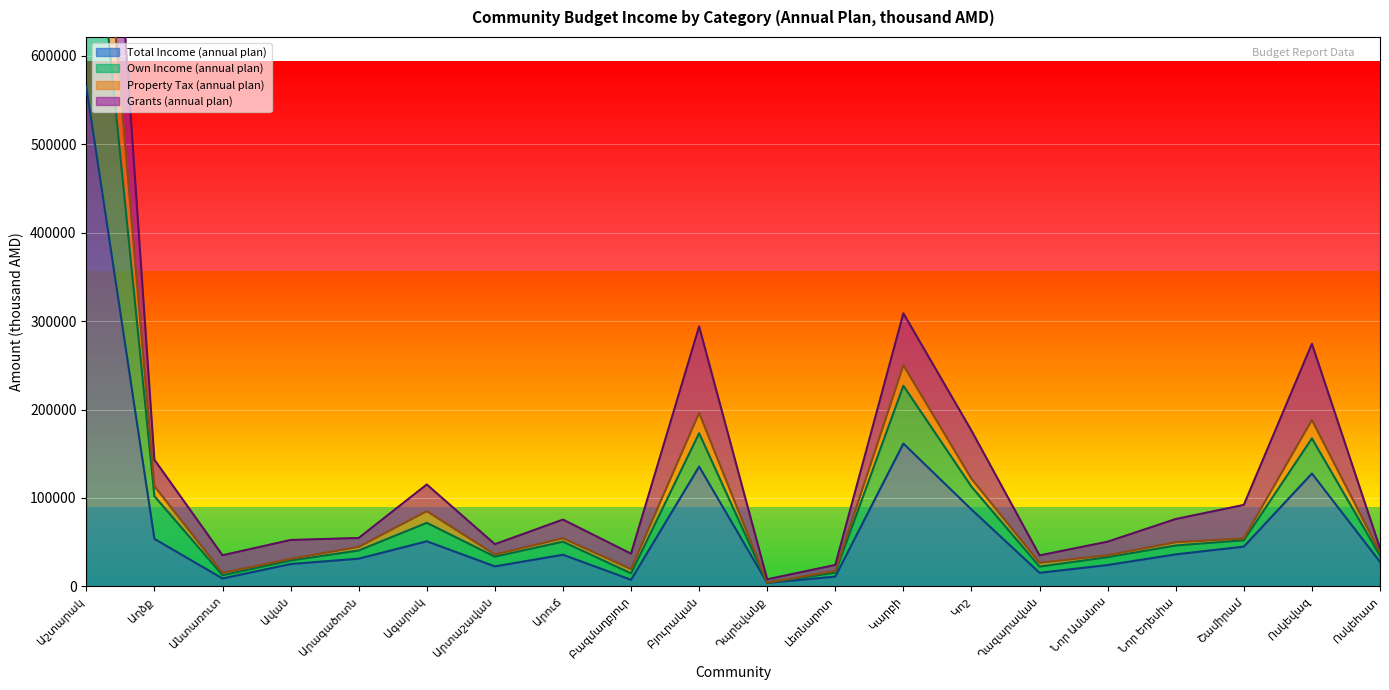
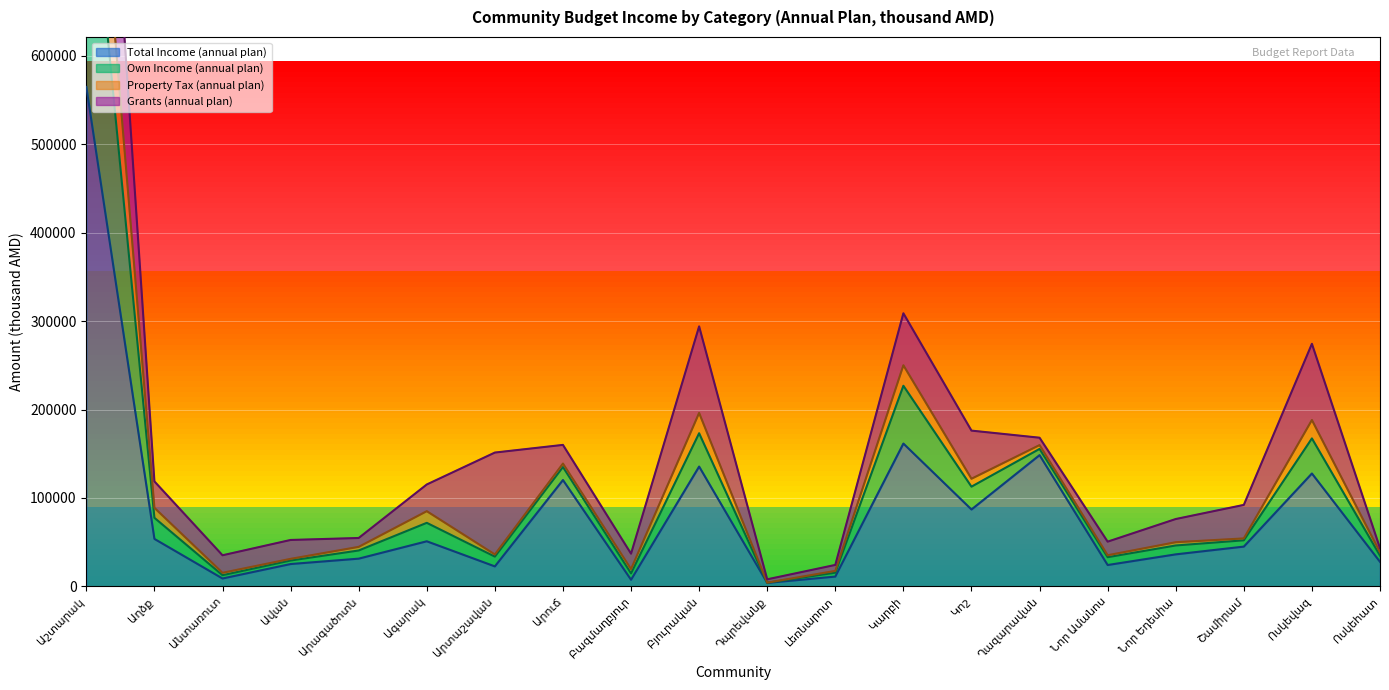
Own Income (annual plan), Աղձք: 50000 -> 20000
Grants (annual plan), Արտաշավան: 10000 -> 120000
Total Income (annual plan), Արուճ: 40000 -> 120000
Total Income (annual plan), Ղազարավան: 20000 -> 150000
